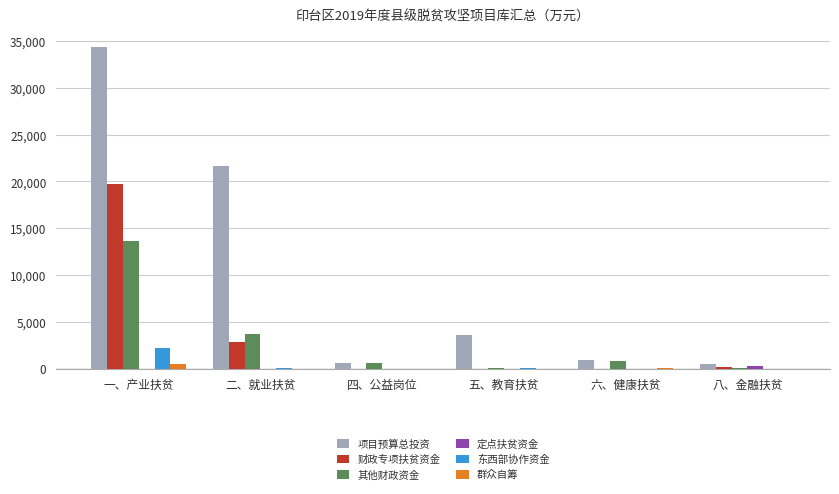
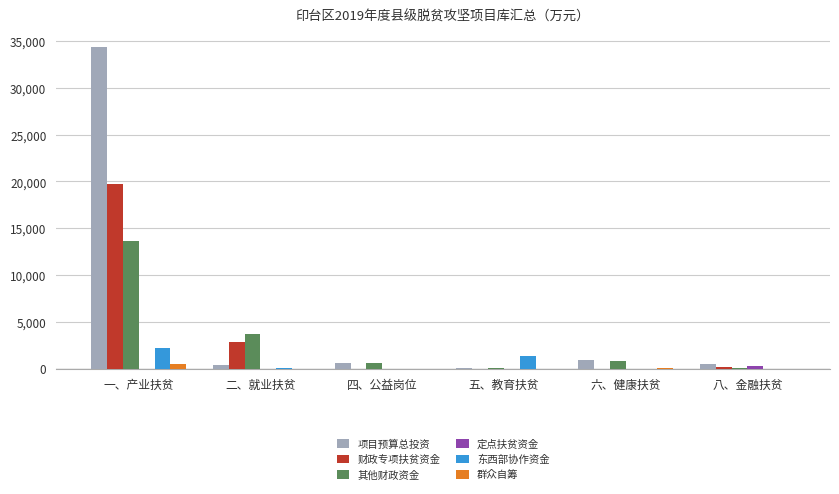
项目预算总投资, 二、就业扶贫: 22,000 -> 0
项目预算总投资, 五、教育扶贫: 4,000 -> 0
东西部协作资金, 五、教育扶贫: 0 -> 1,000
